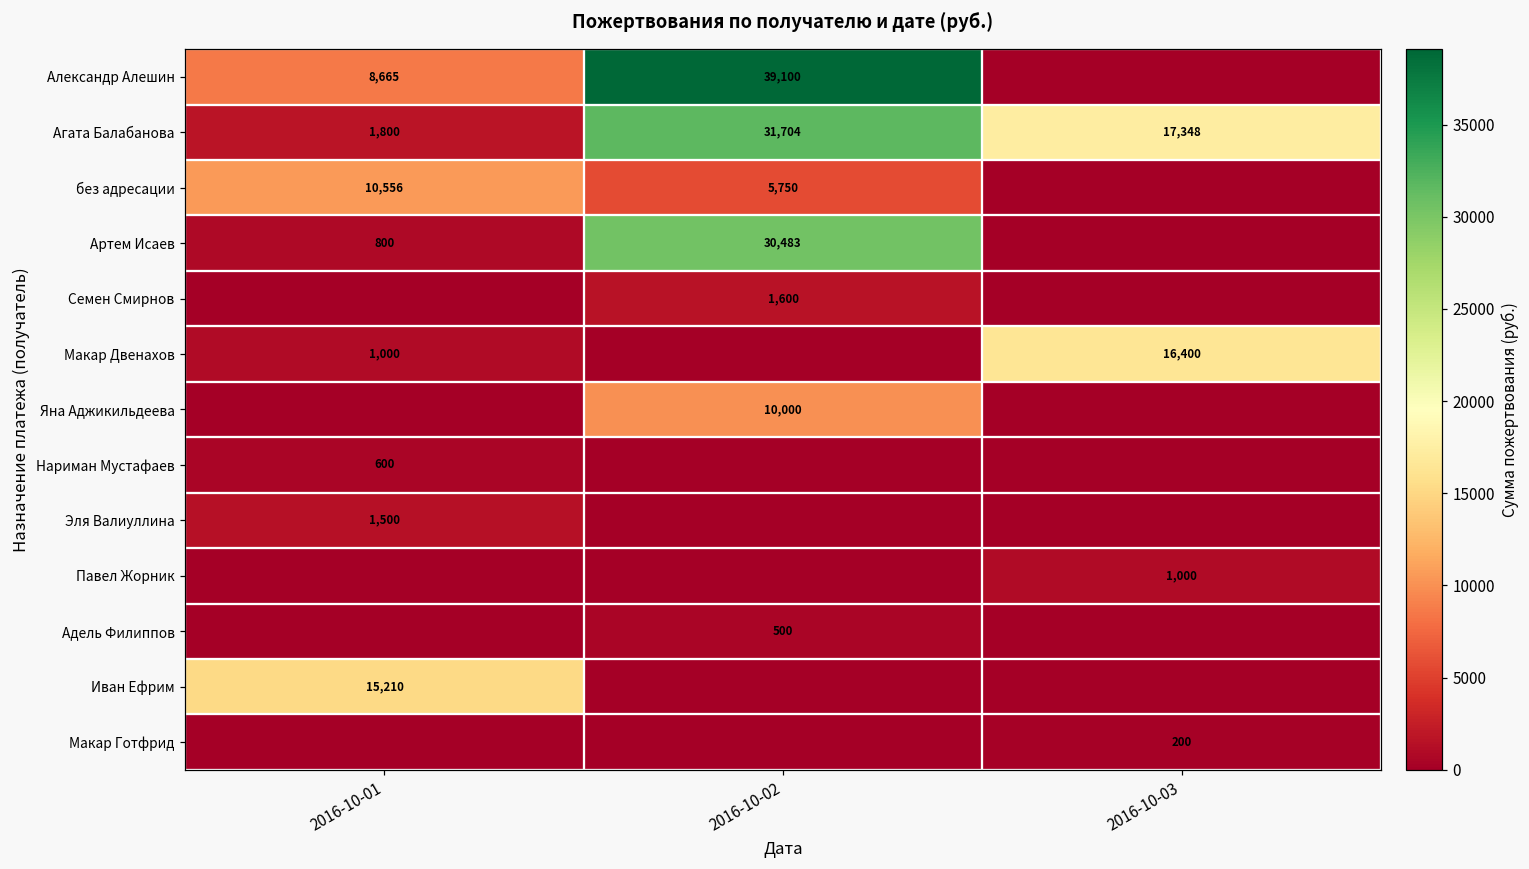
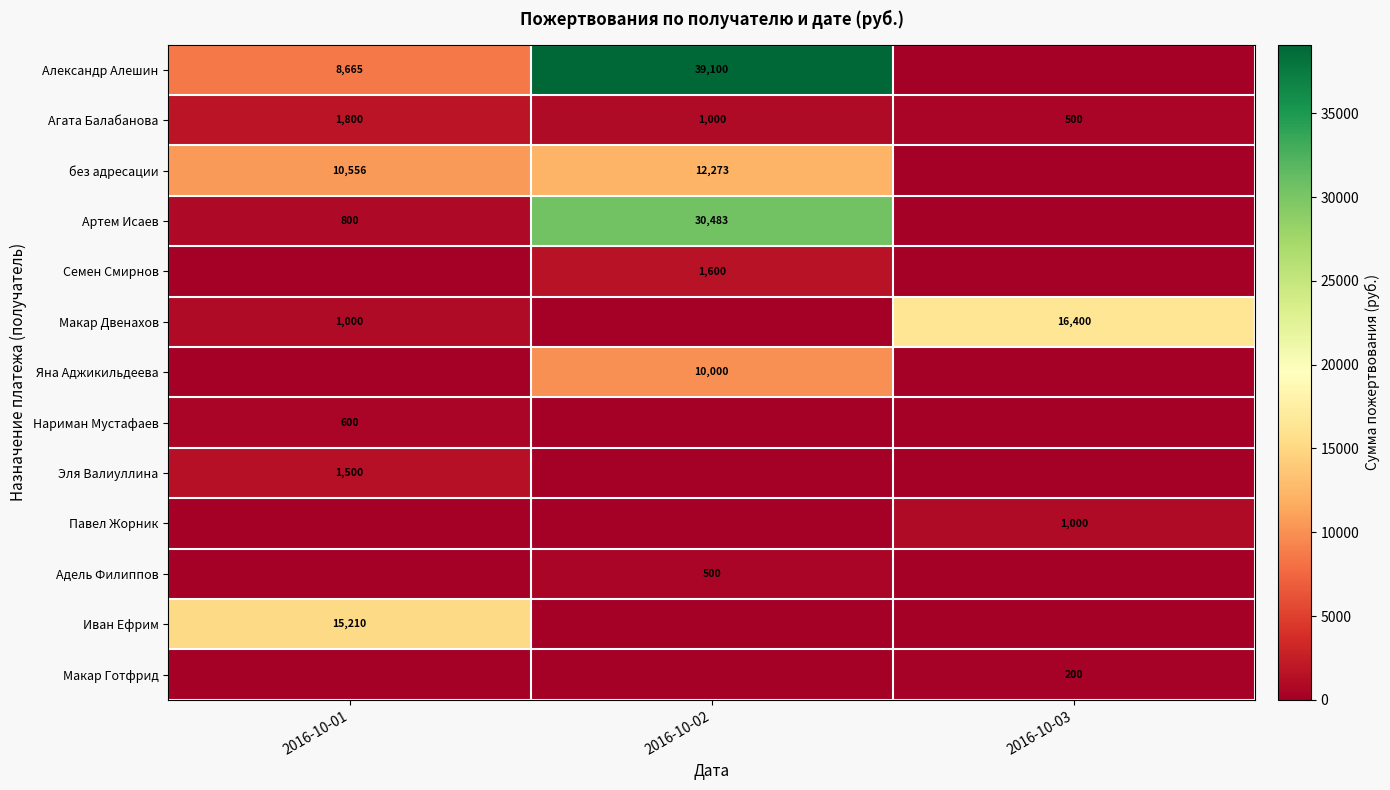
Агата Балабанова, 2016-10-02: 31,704 -> 1,000
Агата Балабанова, 2016-10-03: 17,348 -> 500
без адресации, 2016-10-02: 5,750 -> 12,273
